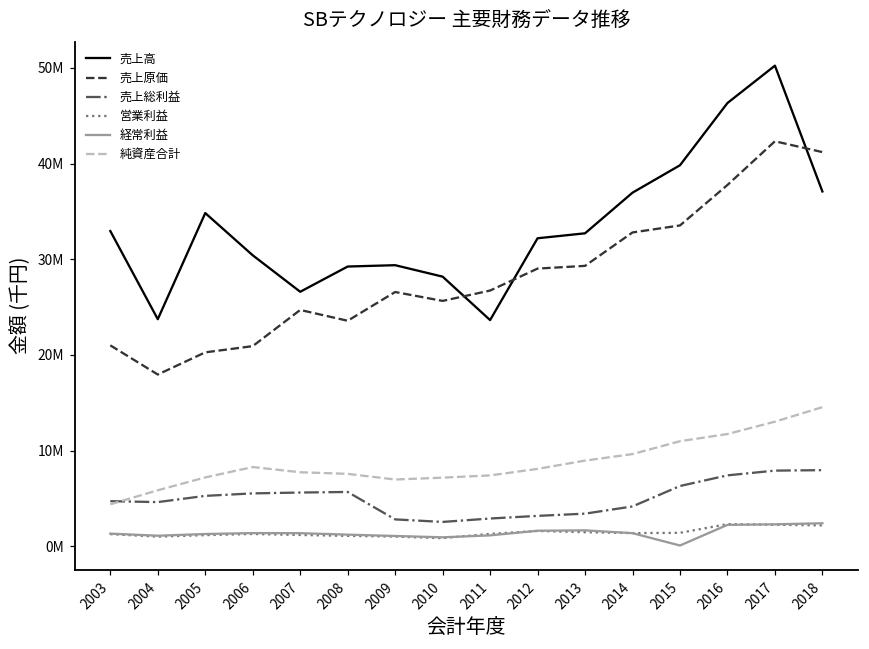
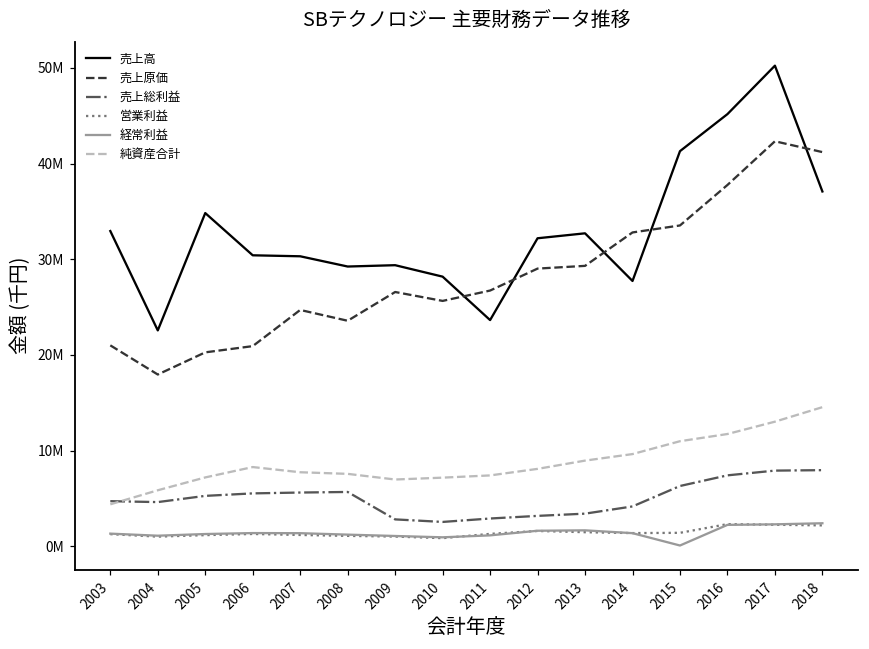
売上高, 2004: 24000000 -> 23000000
売上高, 2007: 27000000 -> 30000000
売上高, 2014: 37000000 -> 28000000
売上高, 2015: 40000000 -> 41000000
売上高, 2016: 46000000 -> 45000000
